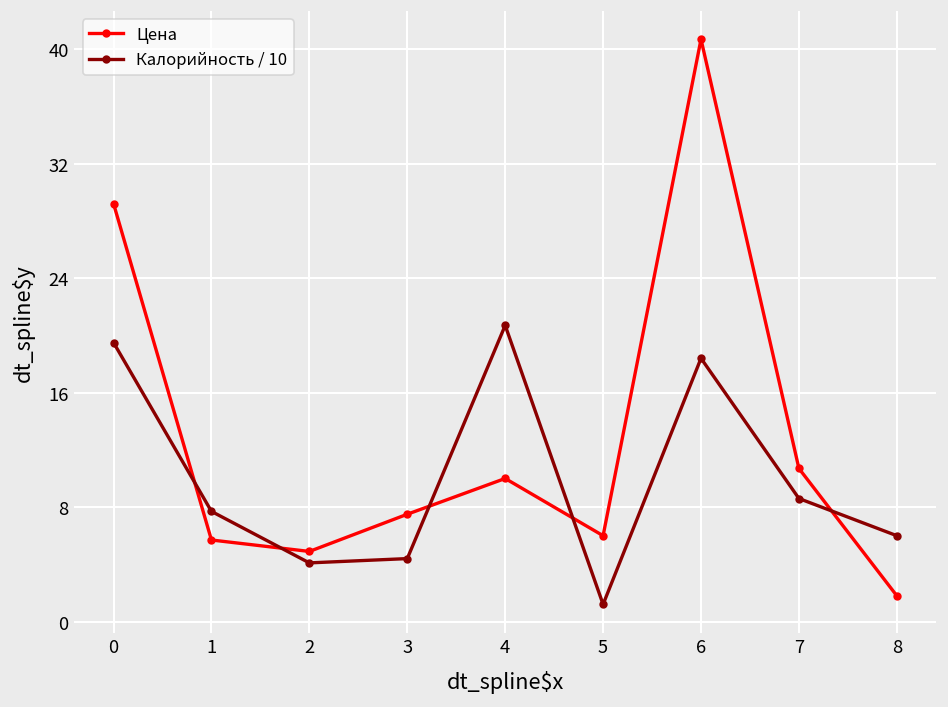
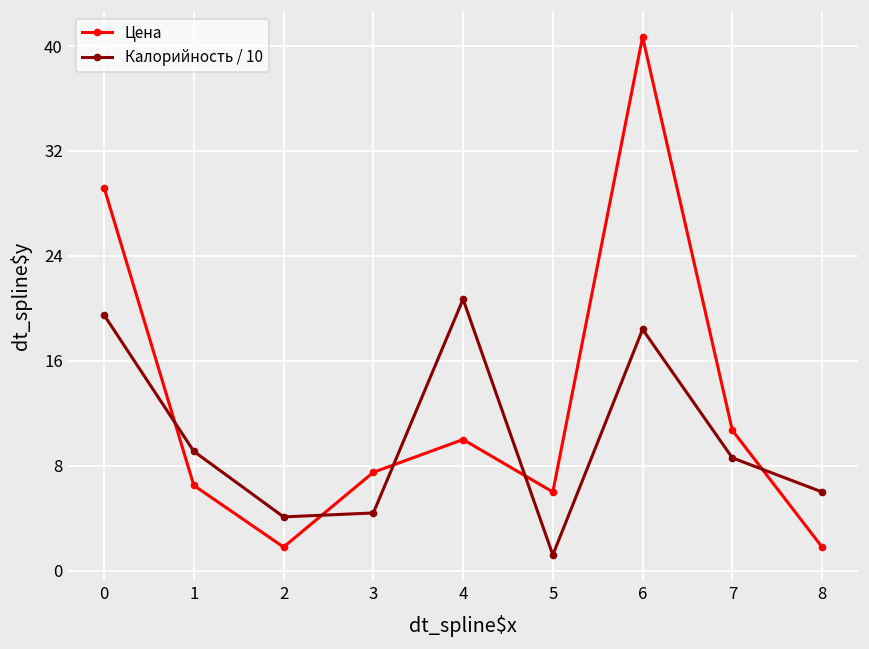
Цена, 1: 5.7 -> 6.5
Калорийность / 10, 1: 7.7 -> 9.1
Цена, 2: 4.9 -> 1.8
